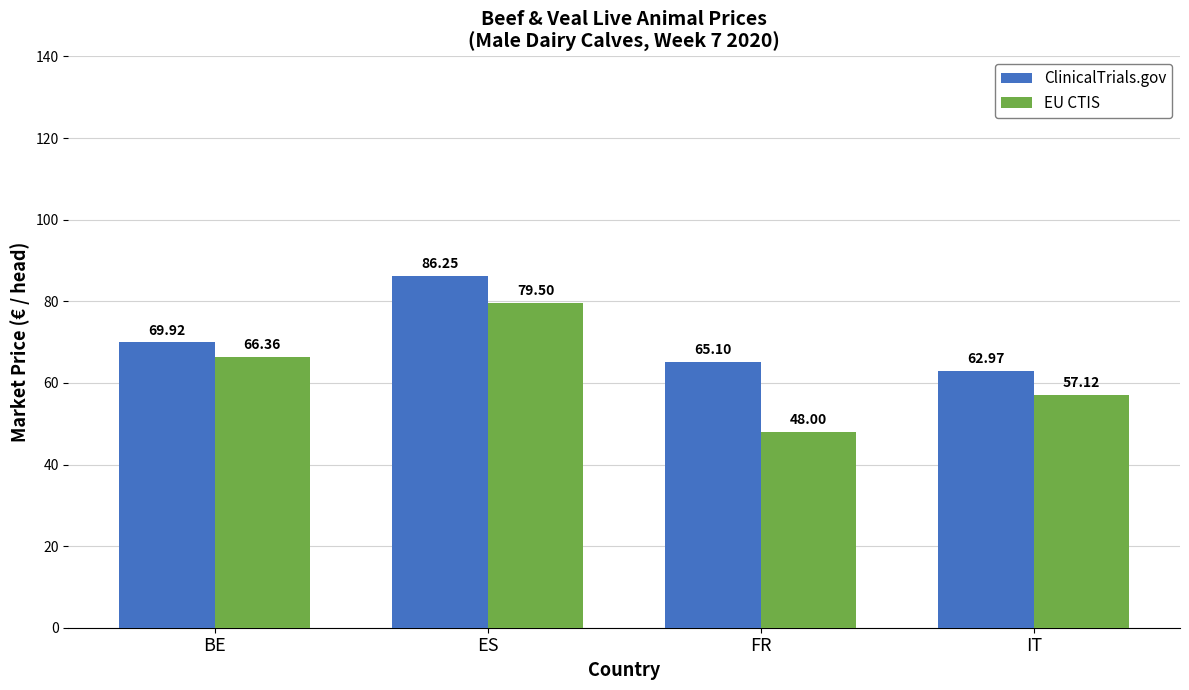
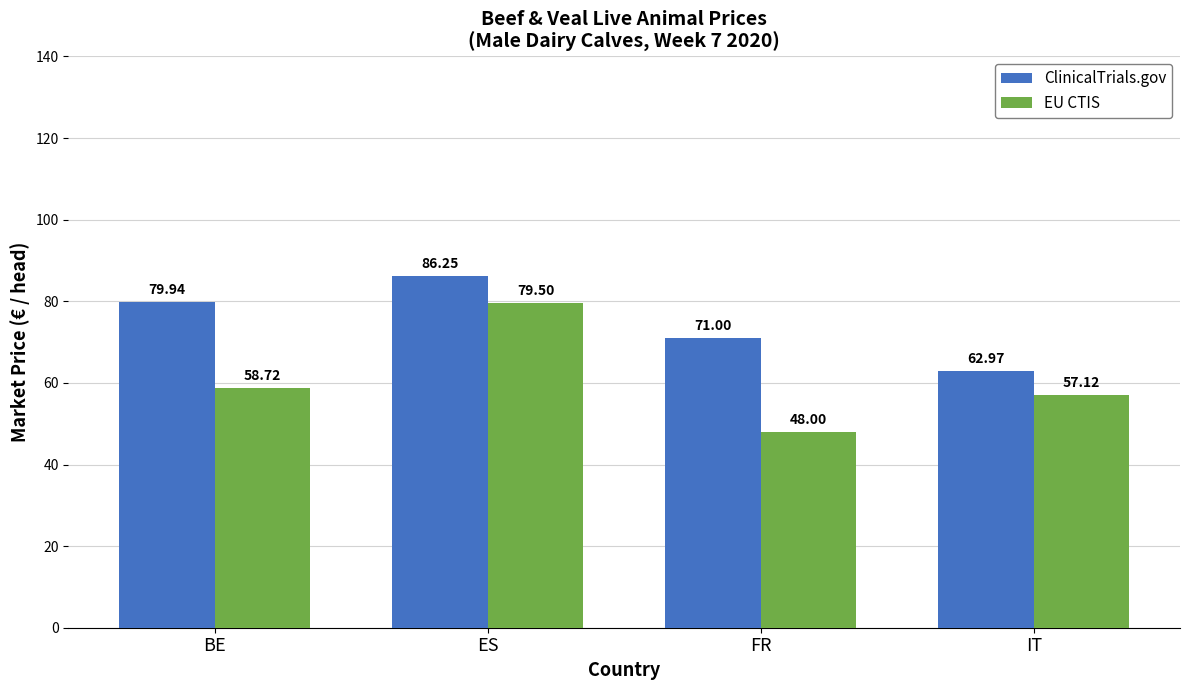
ClinicalTrials.gov, BE: 69.92 -> 79.94
EU CTIS, BE: 66.36 -> 58.72
ClinicalTrials.gov, FR: 65.10 -> 71.00
